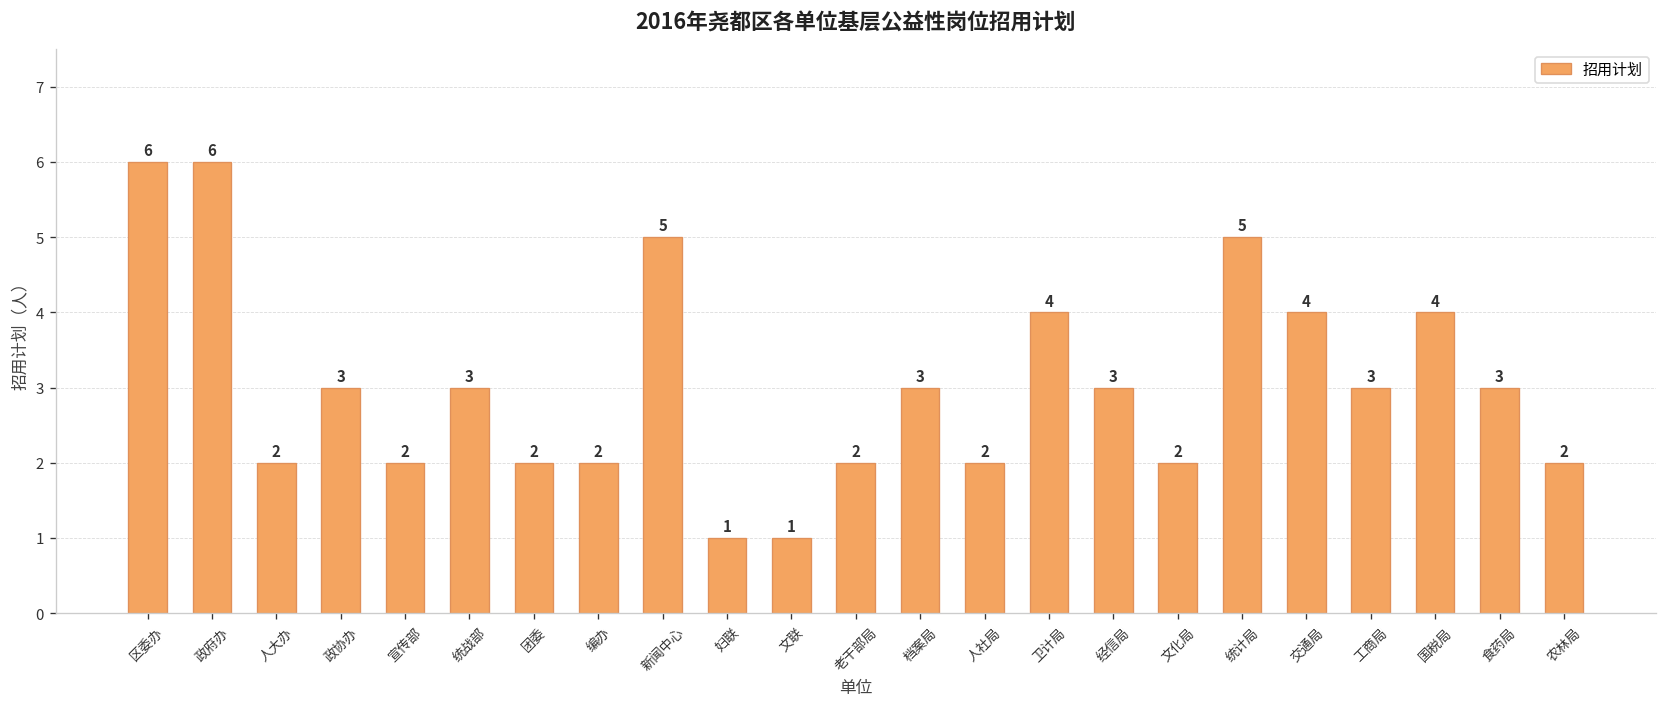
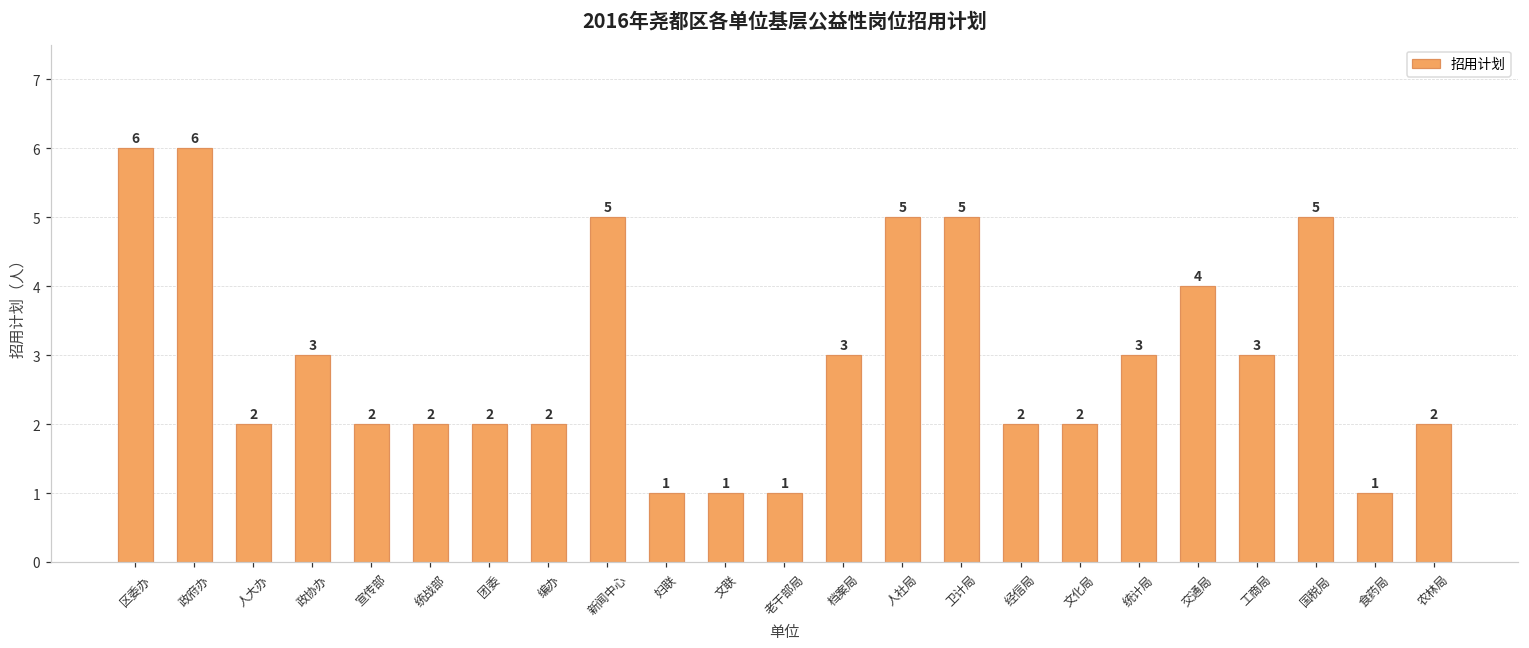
统战部: 3 -> 2
老干部局: 2 -> 1
人社局: 2 -> 5
卫计局: 4 -> 5
经信局: 3 -> 2
统计局: 5 -> 3
国税局: 4 -> 5
食药局: 3 -> 1
